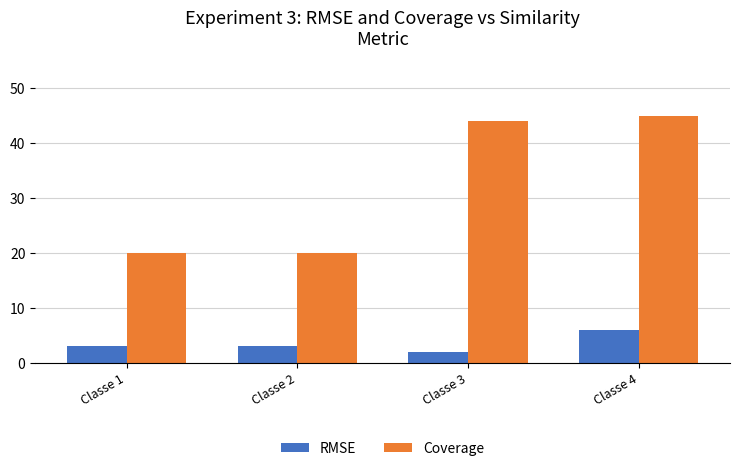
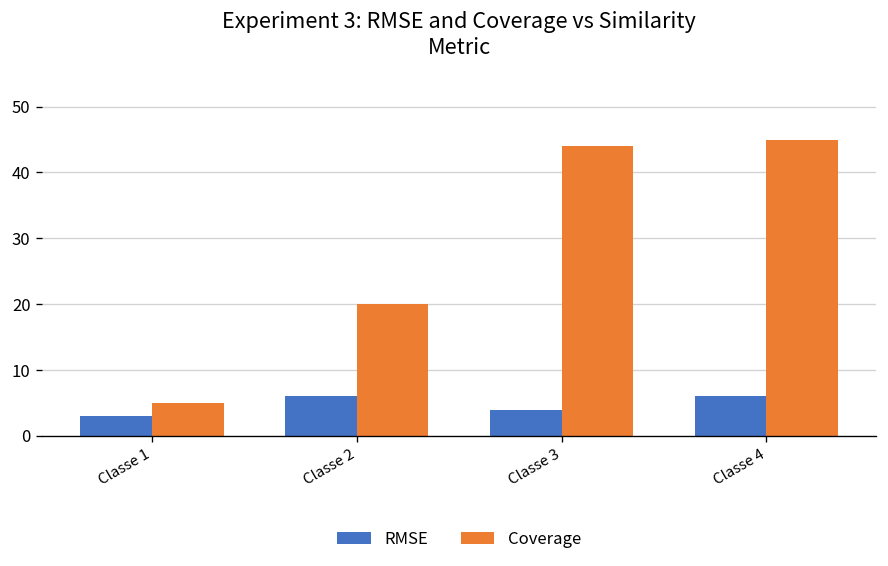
Coverage, Classe 1: 20 -> 5
RMSE, Classe 2: 3 -> 6
RMSE, Classe 3: 2 -> 4
